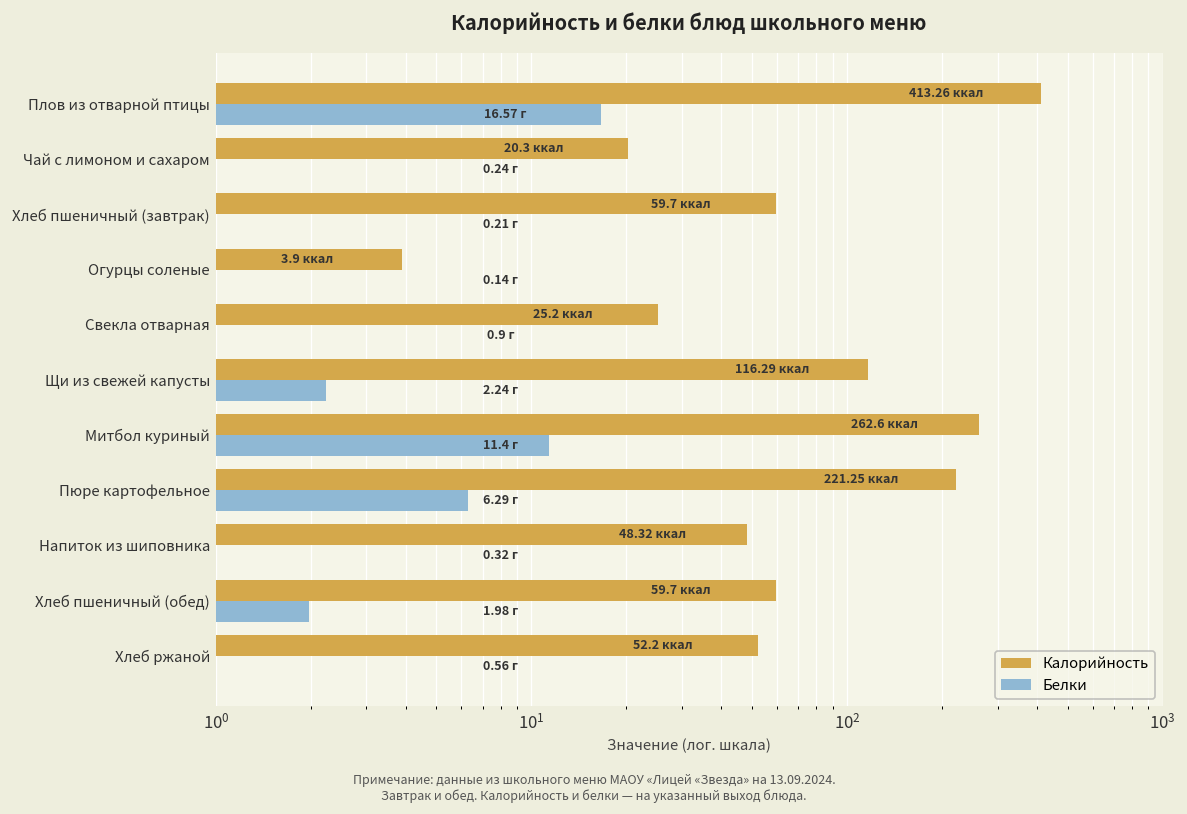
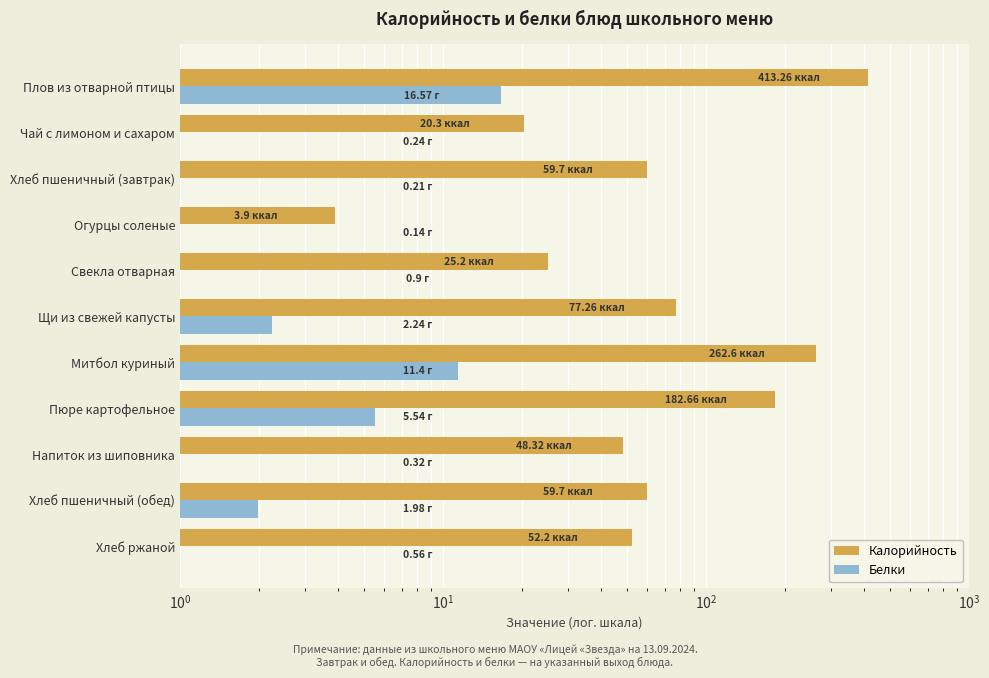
Калорийность, Щи из свежей капусты: 116.29 -> 77.26
Калорийность, Пюре картофельное: 221.25 -> 182.66
Белки, Пюре картофельное: 6.29 -> 5.54
